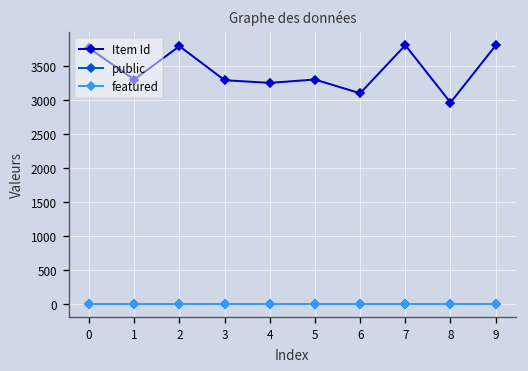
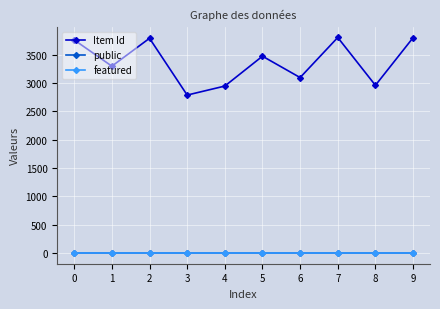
Item Id, 3: 3300 -> 2800
Item Id, 4: 3200 -> 2900
Item Id, 5: 3300 -> 3500
